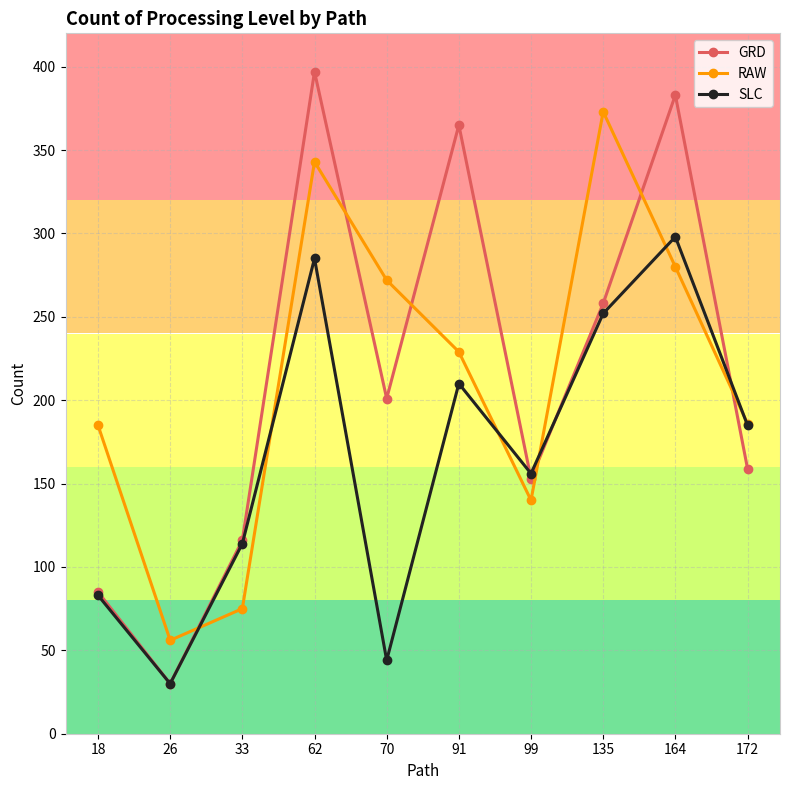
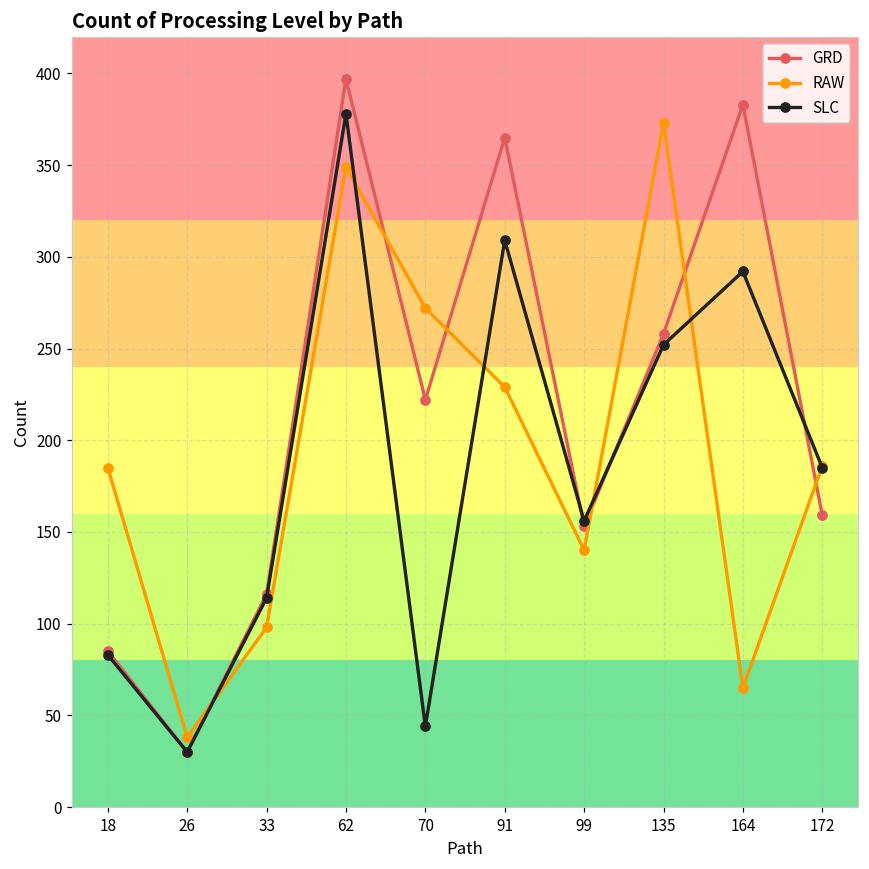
RAW, 26: 56 -> 38
RAW, 33: 75 -> 98
RAW, 62: 343 -> 349
SLC, 62: 285 -> 378
GRD, 70: 201 -> 222
SLC, 91: 210 -> 309
RAW, 164: 280 -> 65
SLC, 164: 298 -> 292
